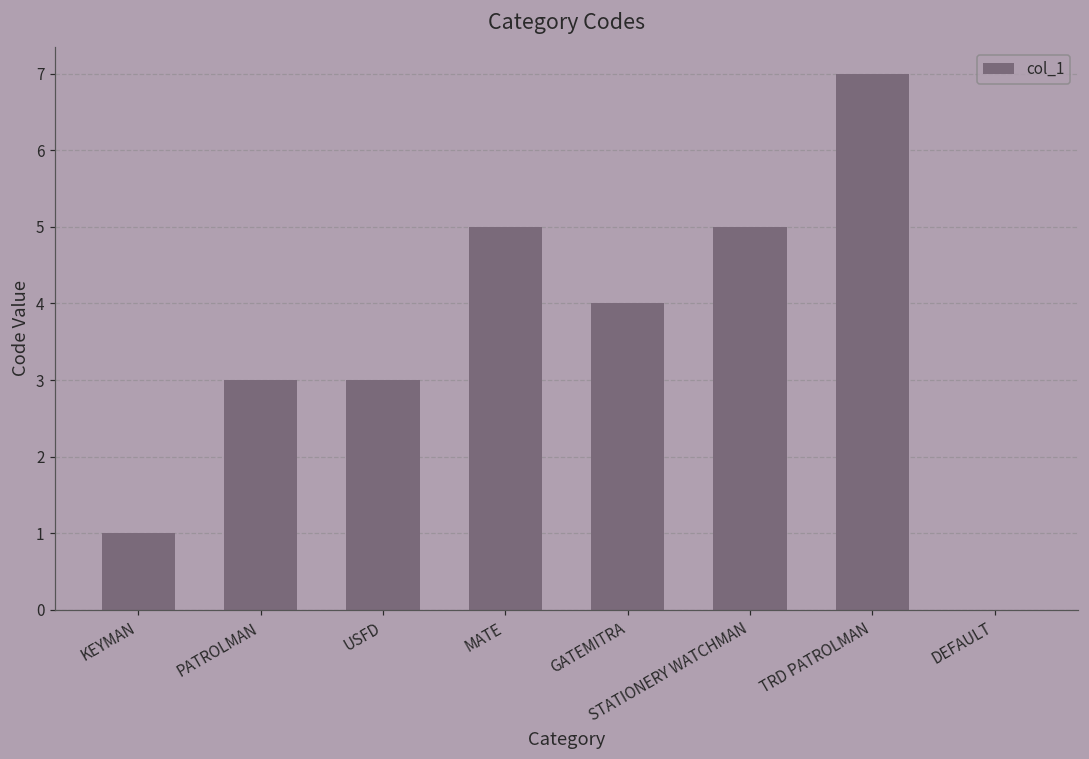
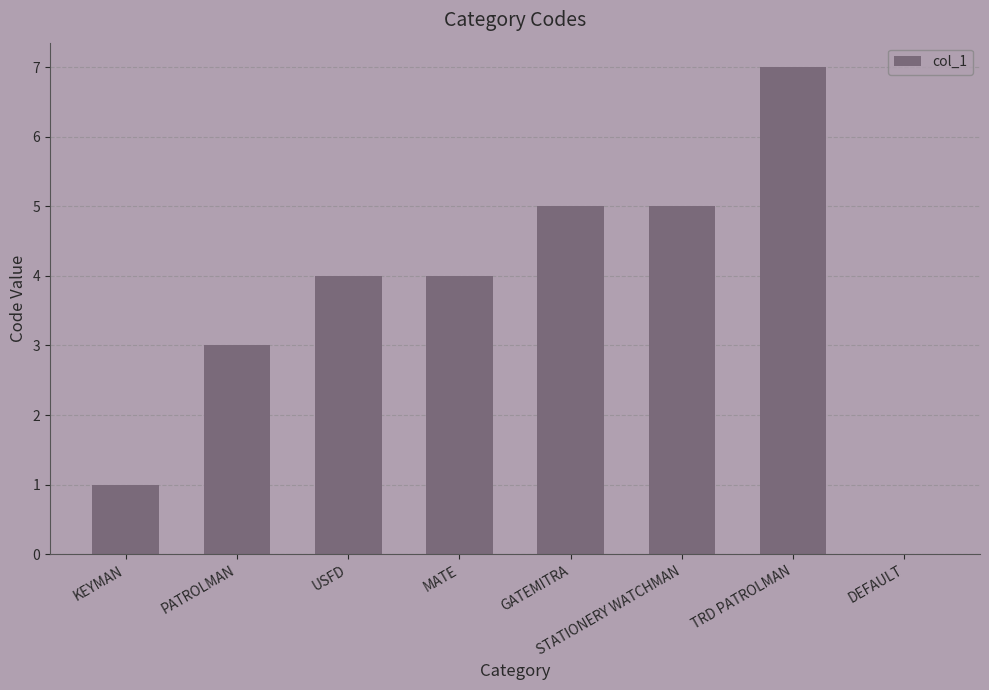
USFD: 3 -> 4
MATE: 5 -> 4
GATEMITRA: 4 -> 5
